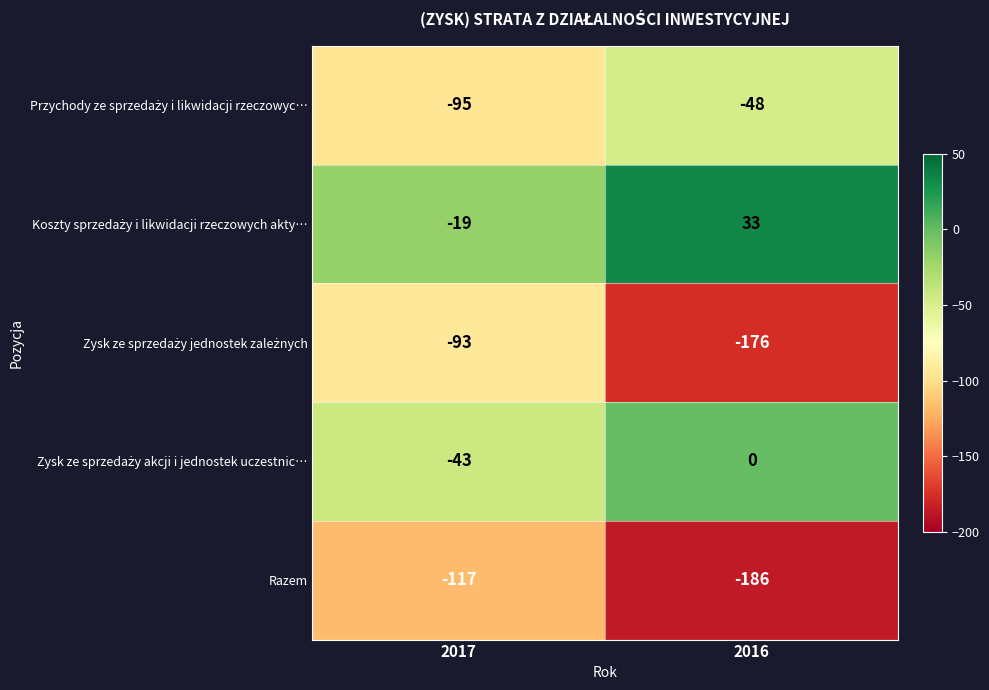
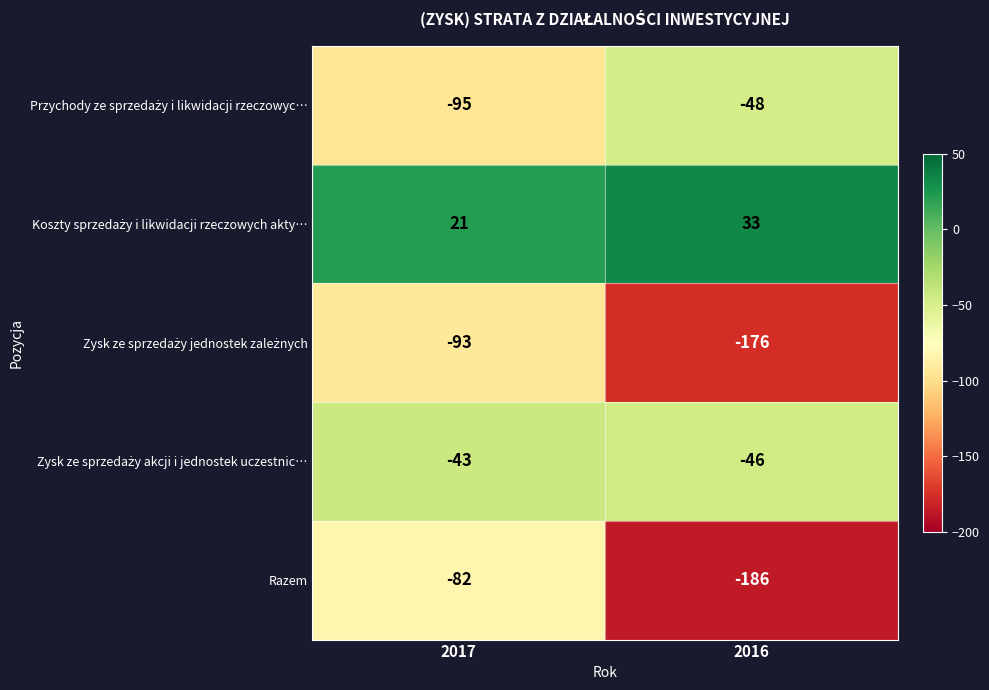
Koszty sprzedaży i likwidacji rzeczowych akty…, 2017: -19 -> 21
Zysk ze sprzedaży akcji i jednostek uczestnic…, 2016: 0 -> -46
Razem, 2017: -117 -> -82
